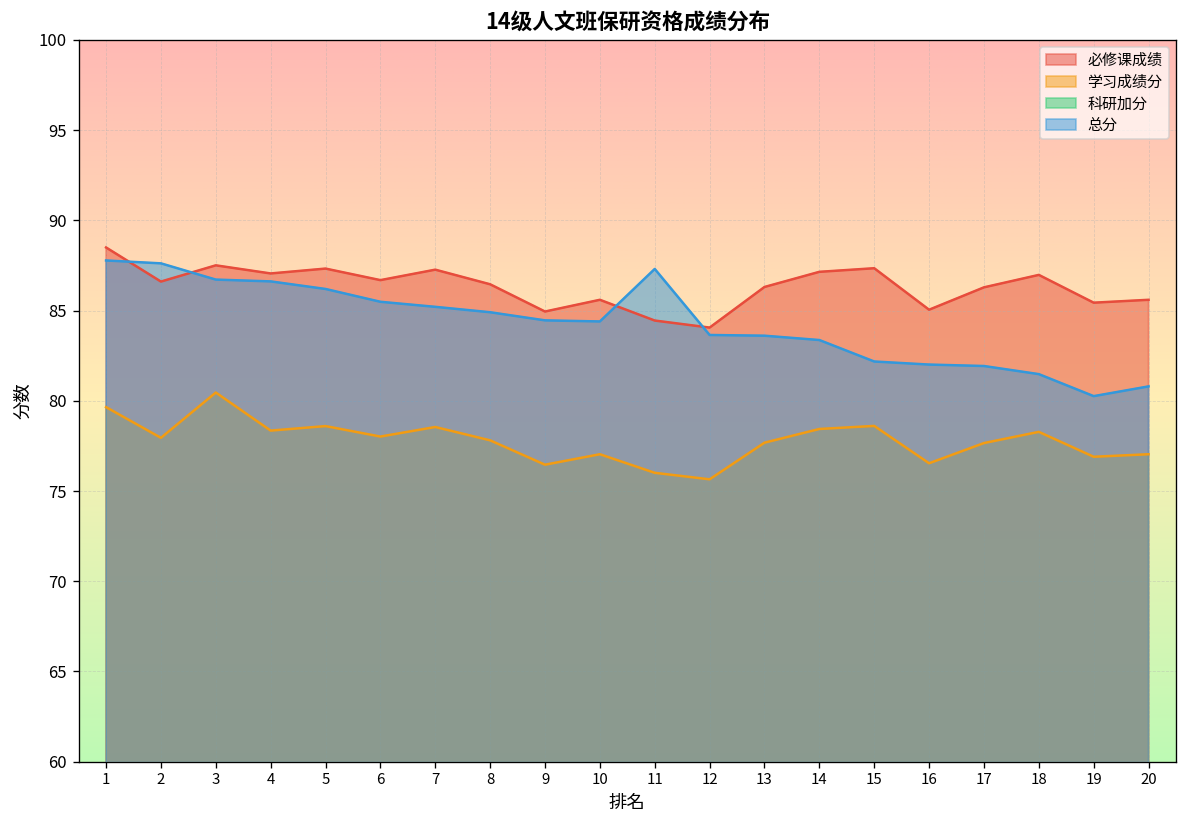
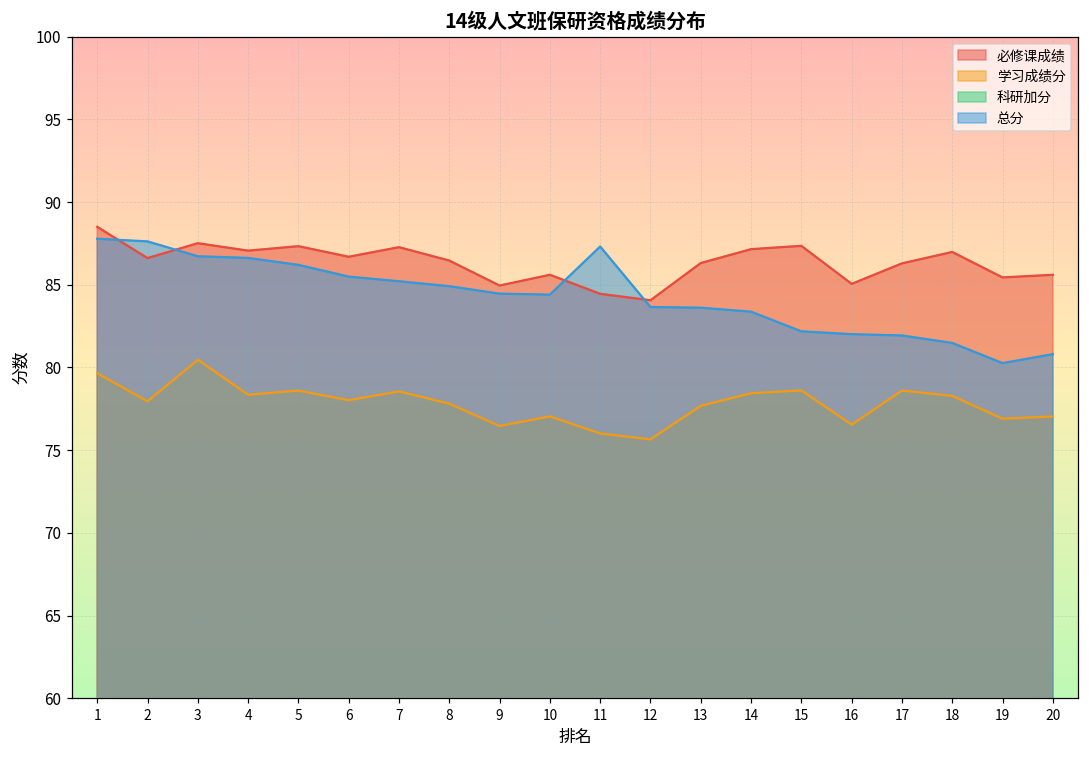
学习成绩分, 17: 77.7 -> 78.6
